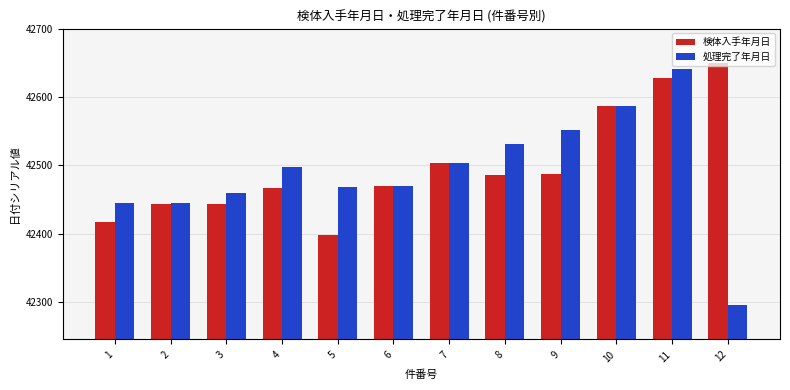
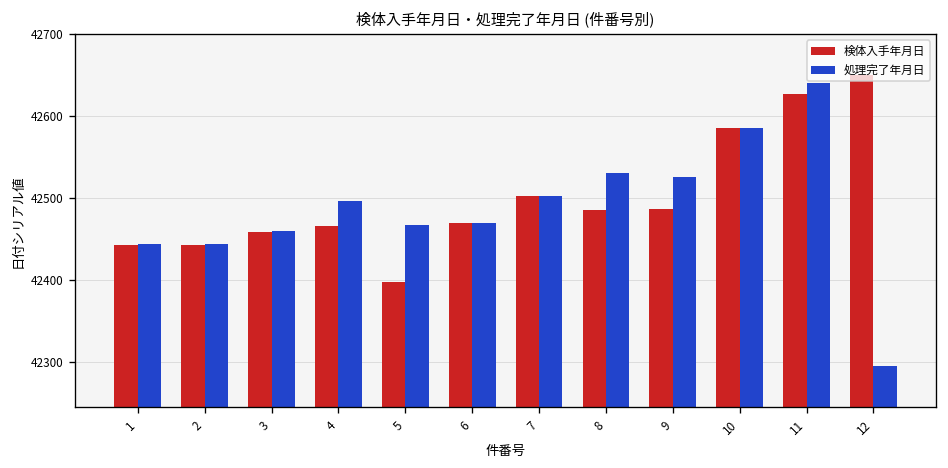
検体入手年月日, 1: 42420 -> 42440
検体入手年月日, 3: 42440 -> 42460
処理完了年月日, 9: 42550 -> 42530
